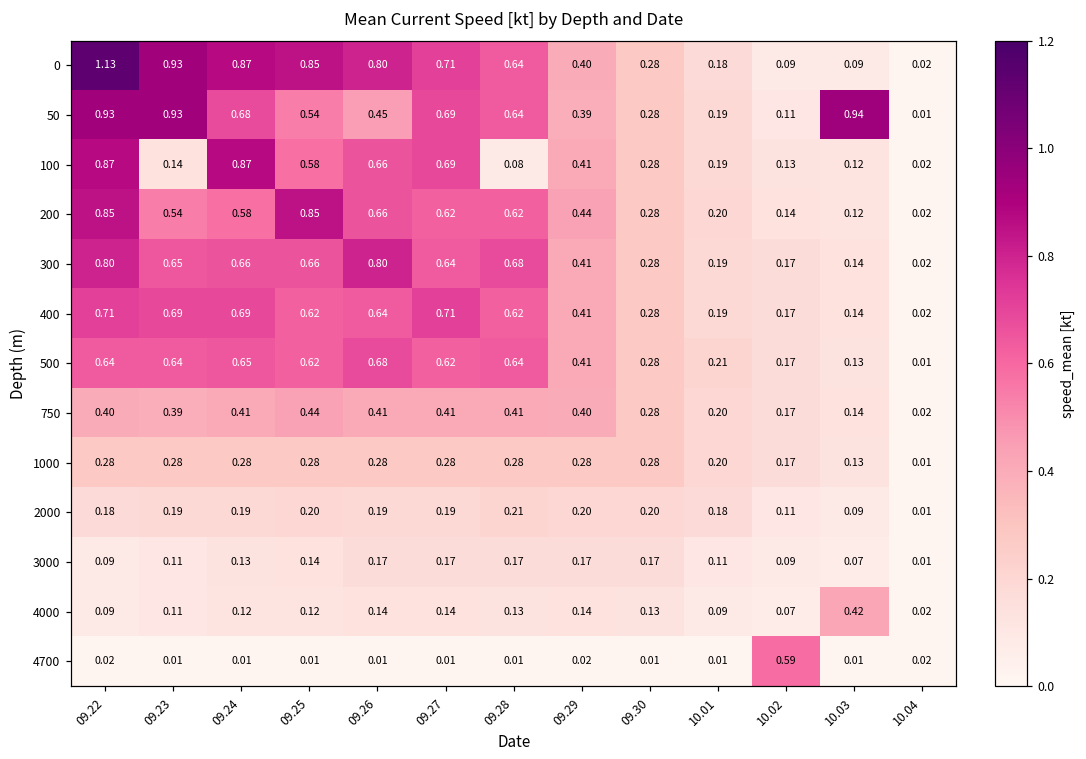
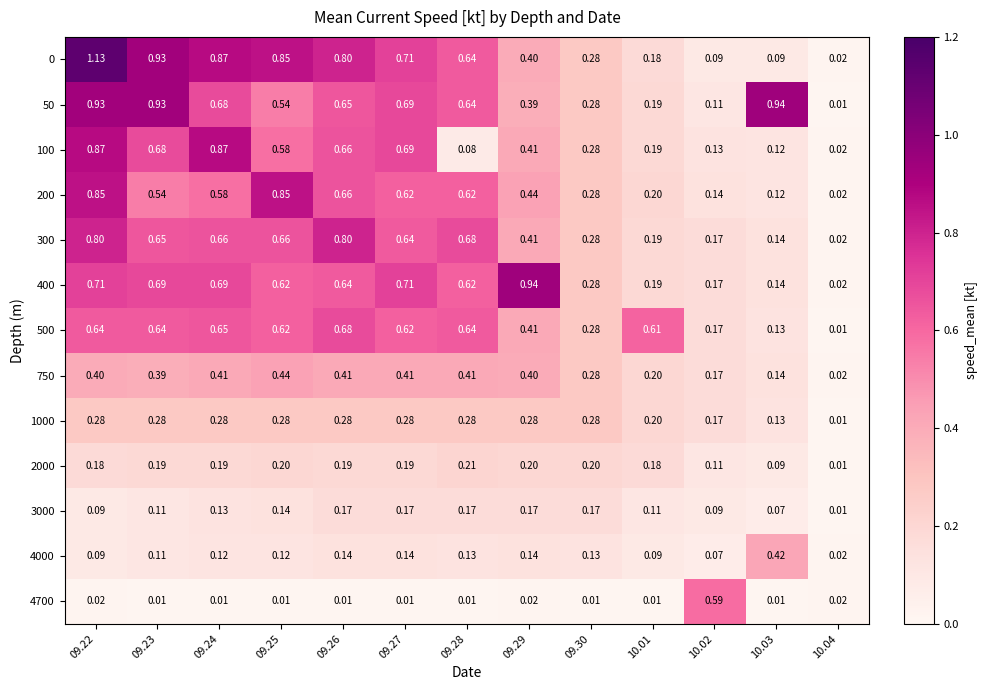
50, 09.26: 0.45 -> 0.65
100, 09.23: 0.14 -> 0.68
400, 09.29: 0.41 -> 0.94
500, 10.01: 0.21 -> 0.61
